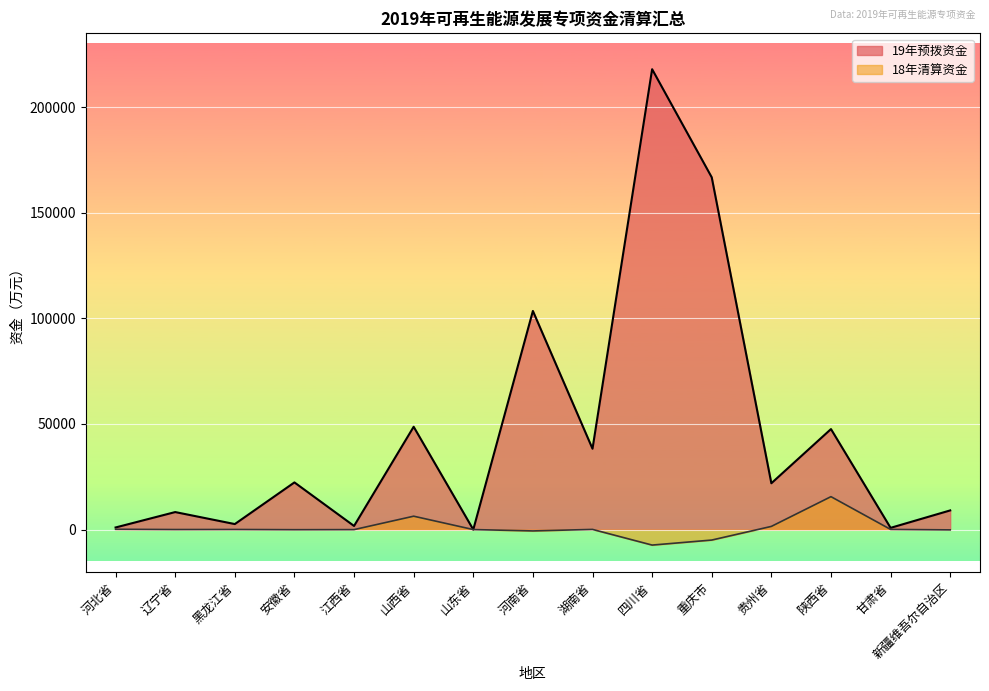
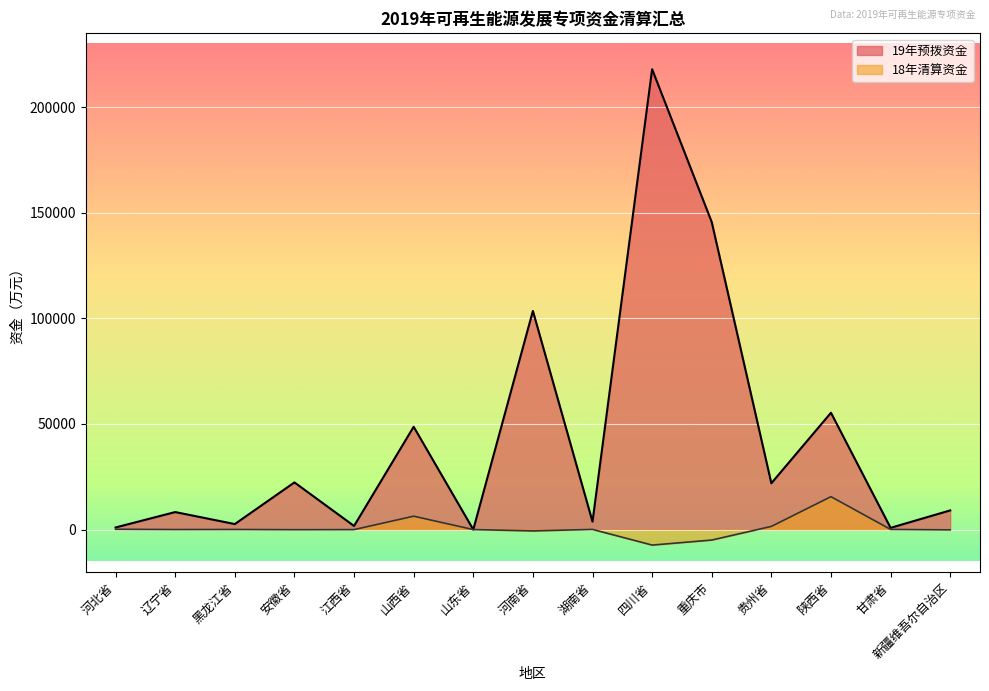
19年预拨资金, 湖南省: 38000 -> 4000
19年预拨资金, 重庆市: 167000 -> 146000
19年预拨资金, 陕西省: 48000 -> 55000
